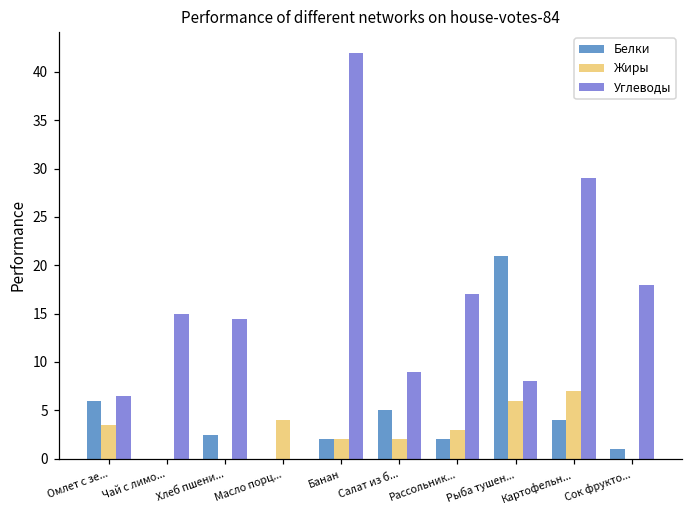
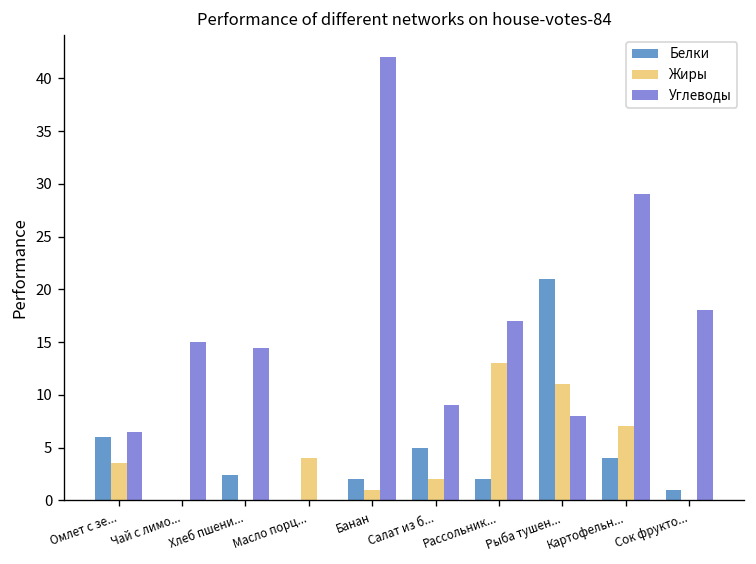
Жиры, Банан: 2 -> 1
Жиры, Рассольник...: 3 -> 13
Жиры, Рыба тушен...: 6 -> 11
